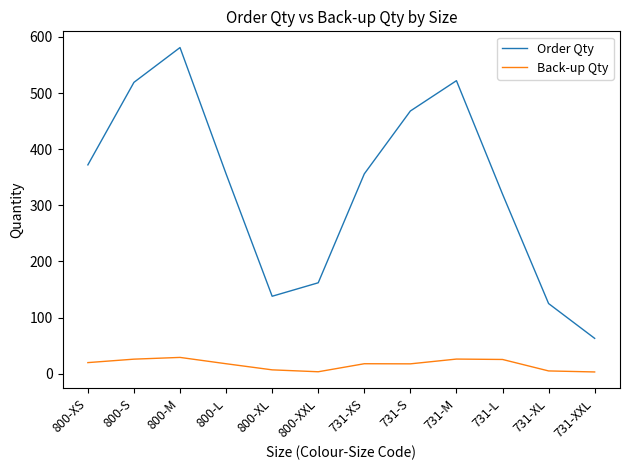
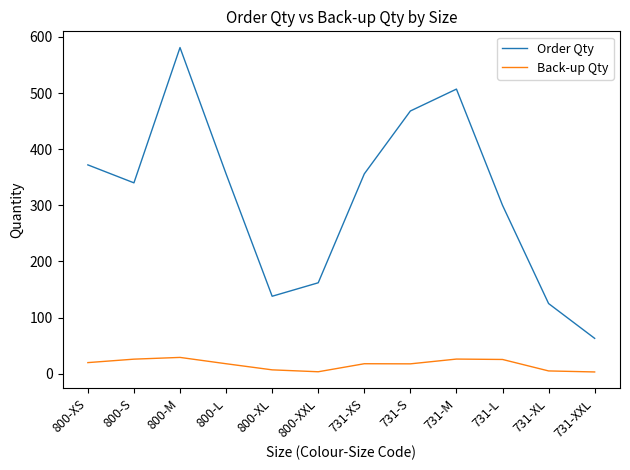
Order Qty, 800-S: 520 -> 340
Order Qty, 731-M: 520 -> 510
Order Qty, 731-L: 320 -> 300
